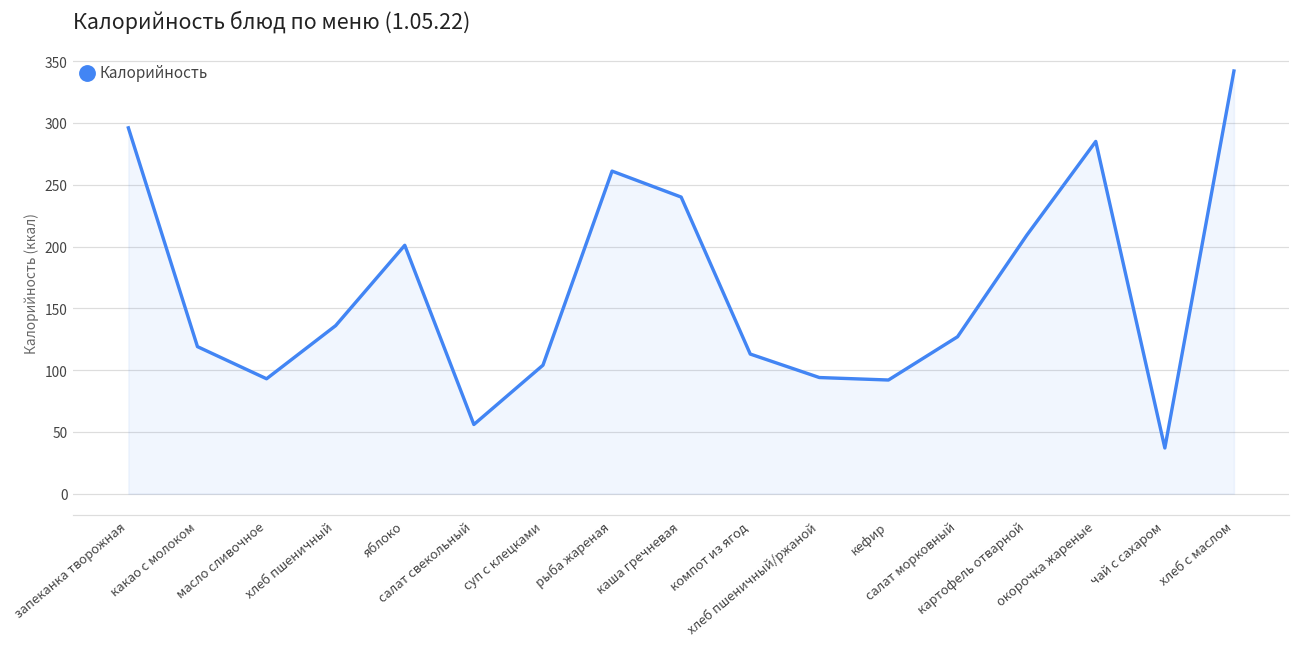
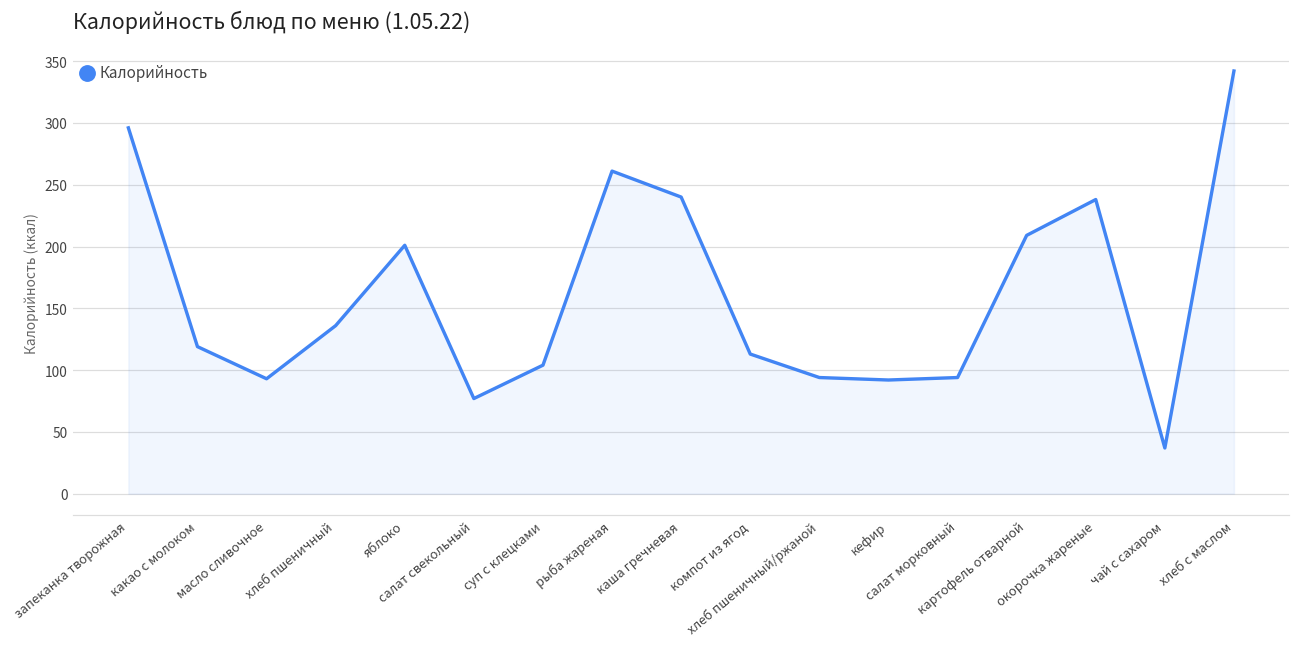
салат свекольный: 56 -> 77
салат морковный: 127 -> 94
окорочка жареные: 285 -> 238
